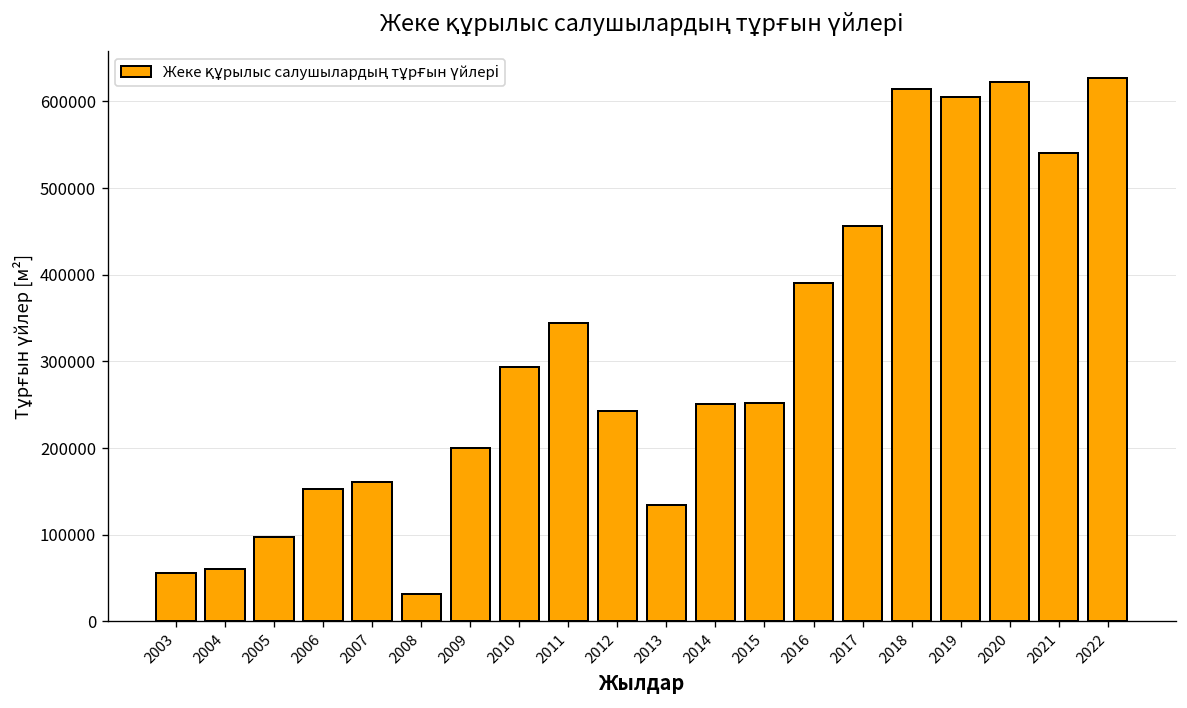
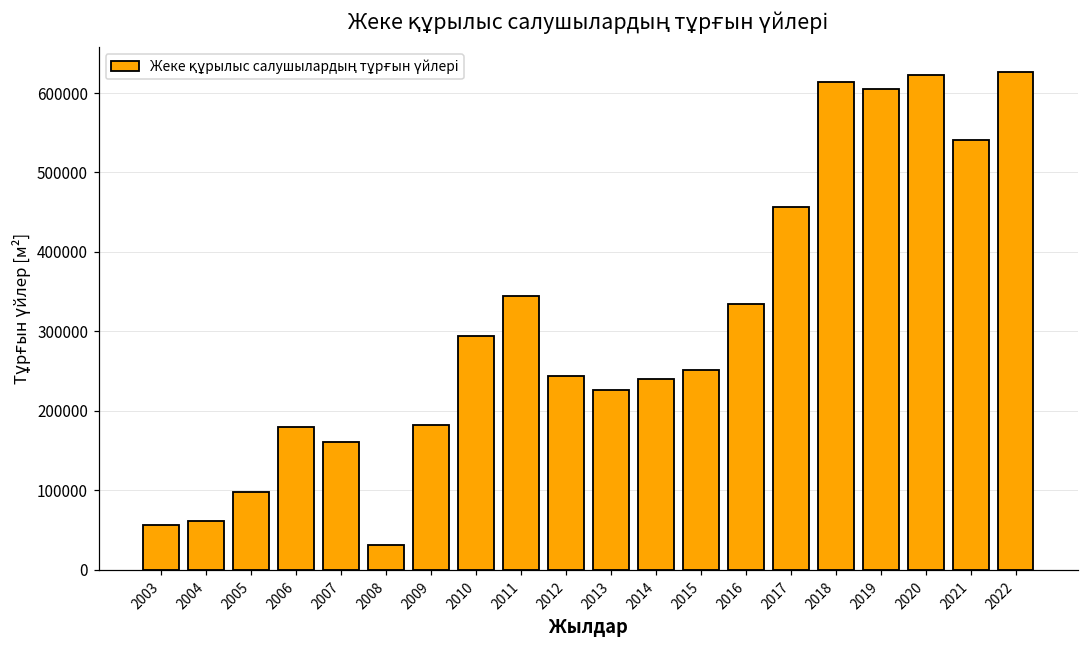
2006: 150000 -> 180000
2009: 200000 -> 180000
2013: 130000 -> 230000
2014: 250000 -> 240000
2016: 390000 -> 330000
